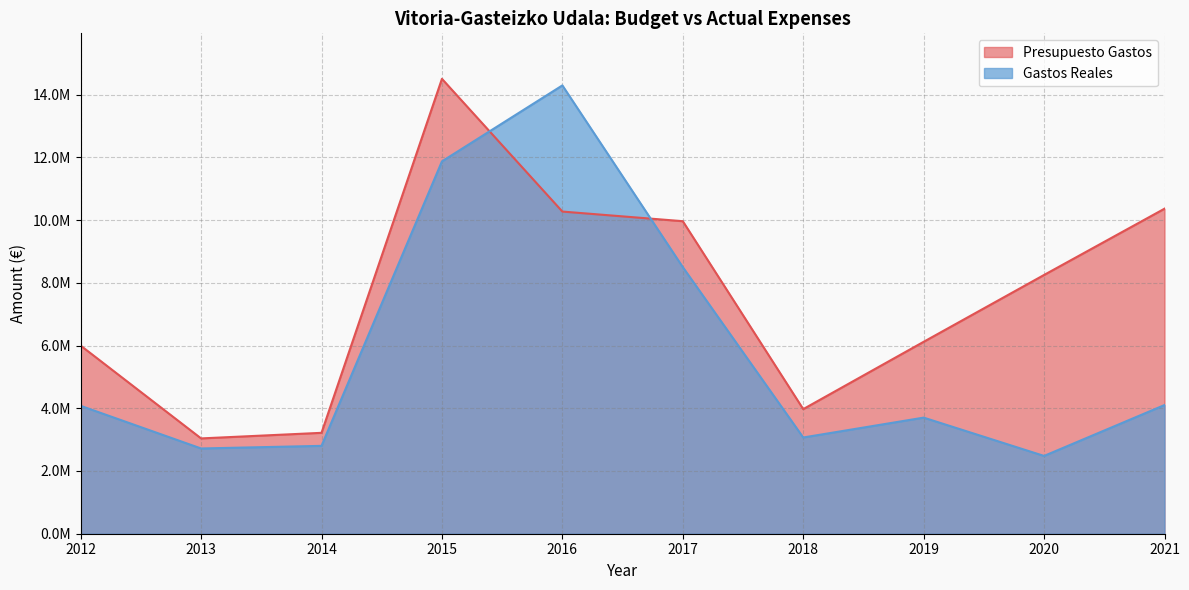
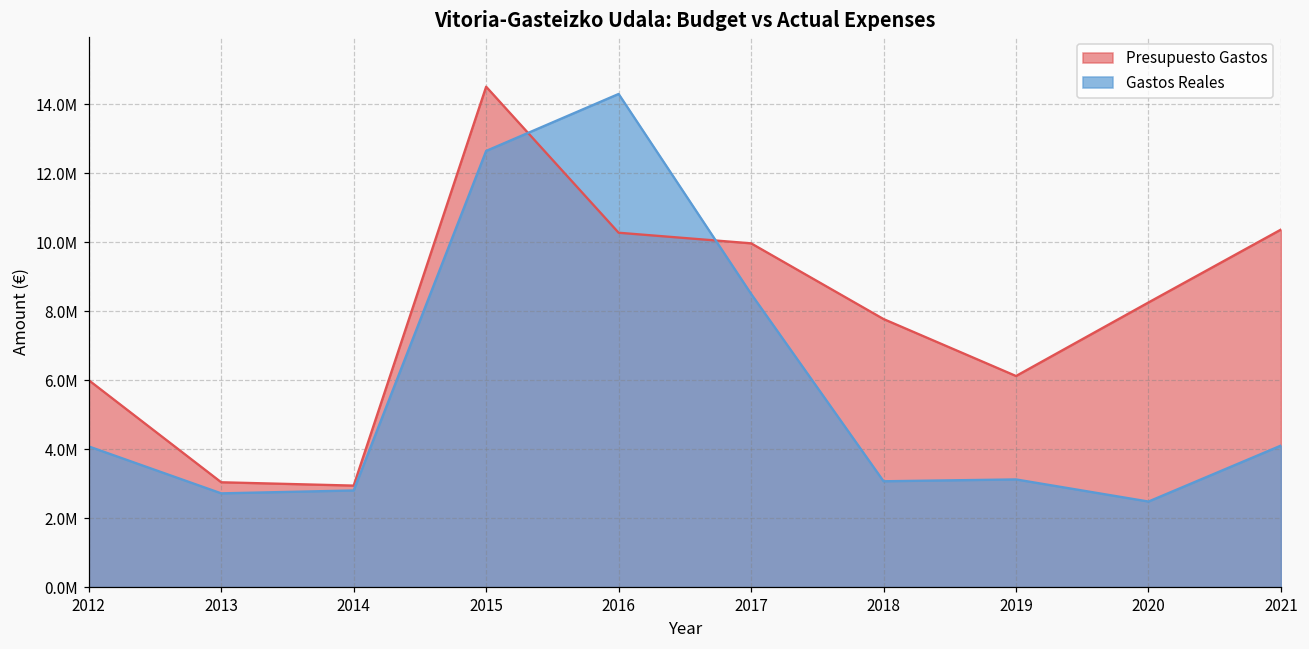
Presupuesto Gastos, 2014: 3200000 -> 2900000
Gastos Reales, 2015: 11900000 -> 12600000
Presupuesto Gastos, 2018: 4000000 -> 7800000
Gastos Reales, 2019: 3700000 -> 3100000
